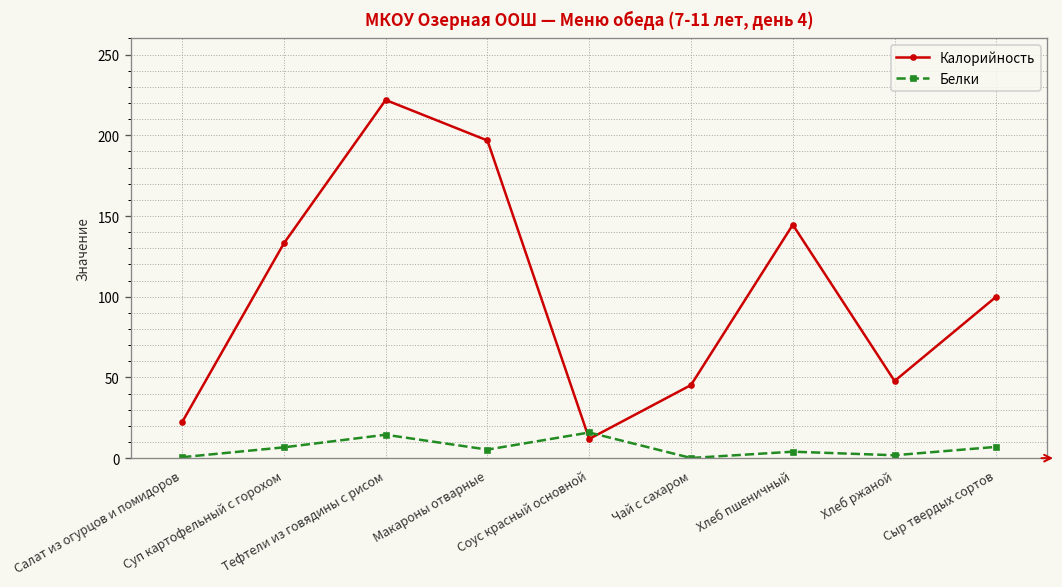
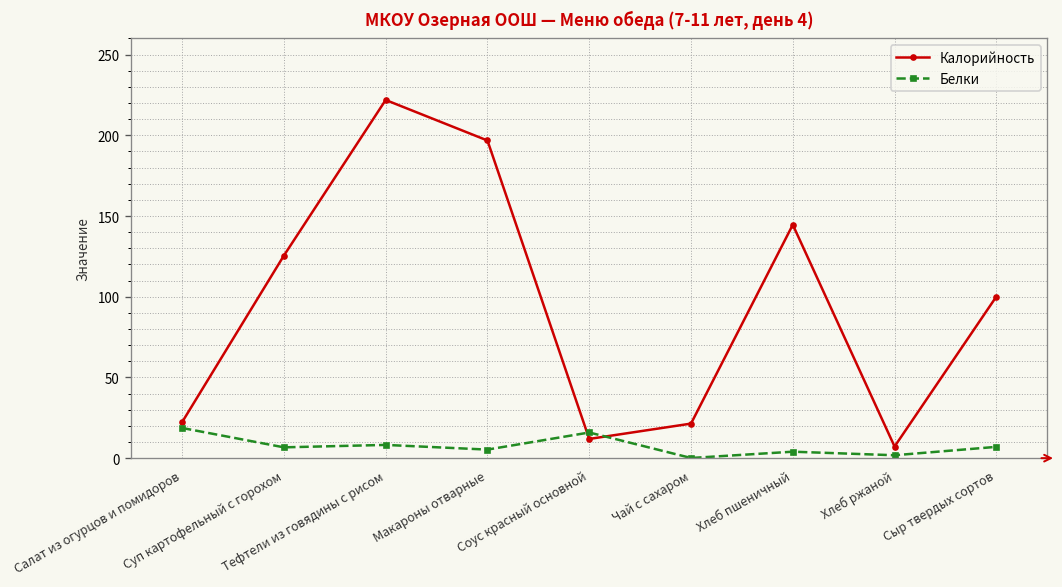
Белки, Салат из огурцов и помидоров: 1 -> 19
Калорийность, Суп картофельный с горохом: 133 -> 126
Белки, Тефтели из говядины с рисом: 15 -> 8
Калорийность, Чай с сахаром: 45 -> 21
Калорийность, Хлеб ржаной: 48 -> 7
